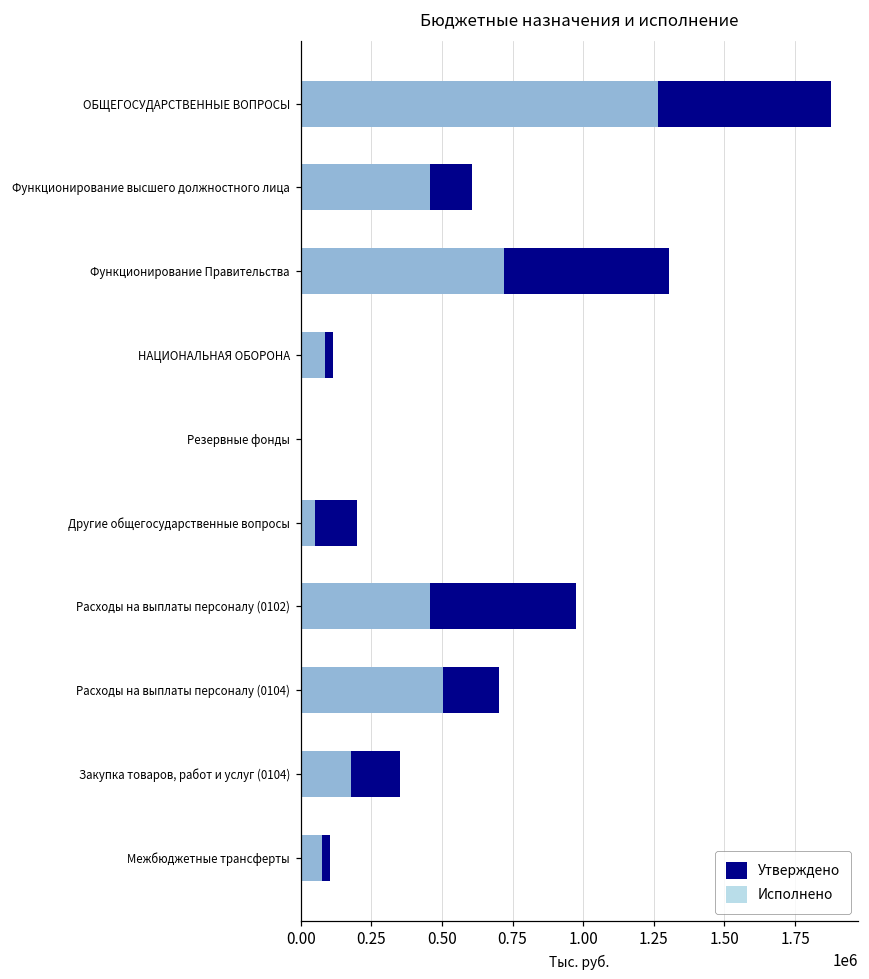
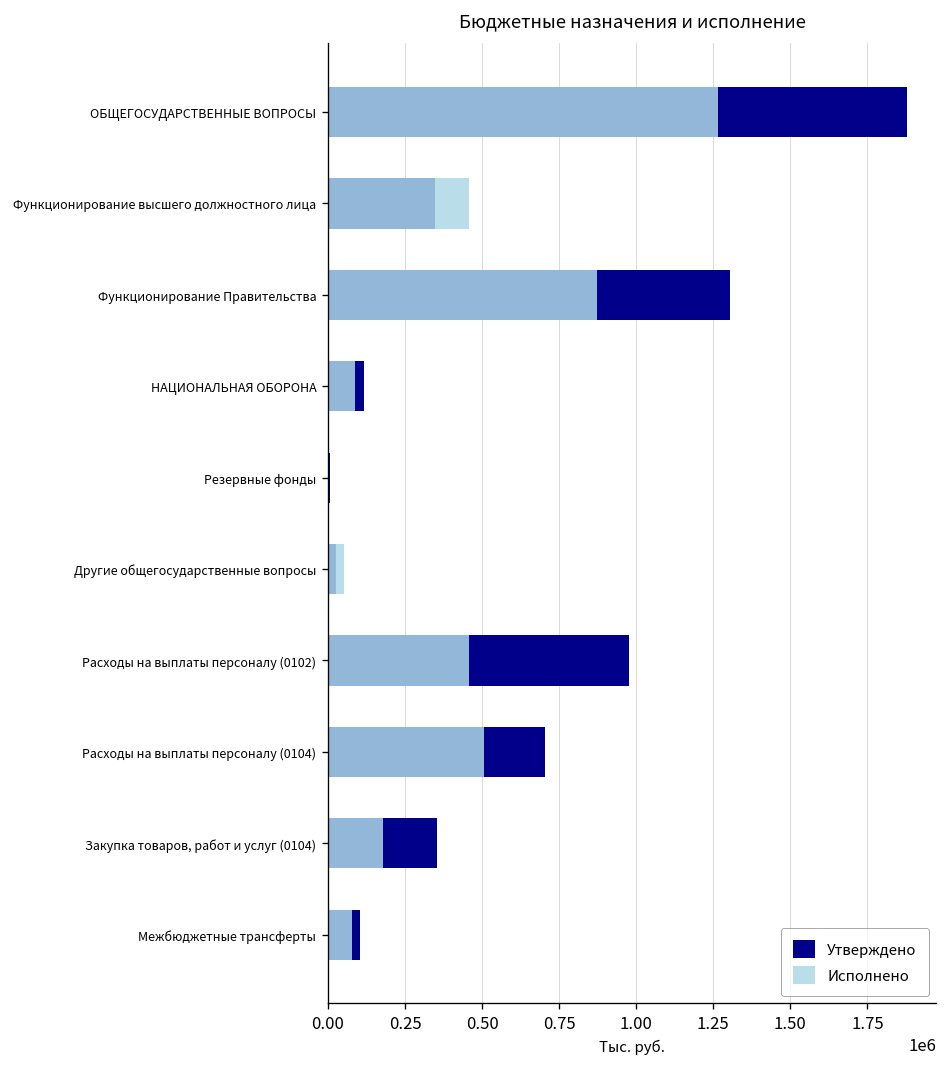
Утверждено, Функционирование высшего должностного лица: 610000 -> 350000
Исполнено, Функционирование Правительства: 720000 -> 870000
Утверждено, Другие общегосударственные вопросы: 200000 -> 30000
